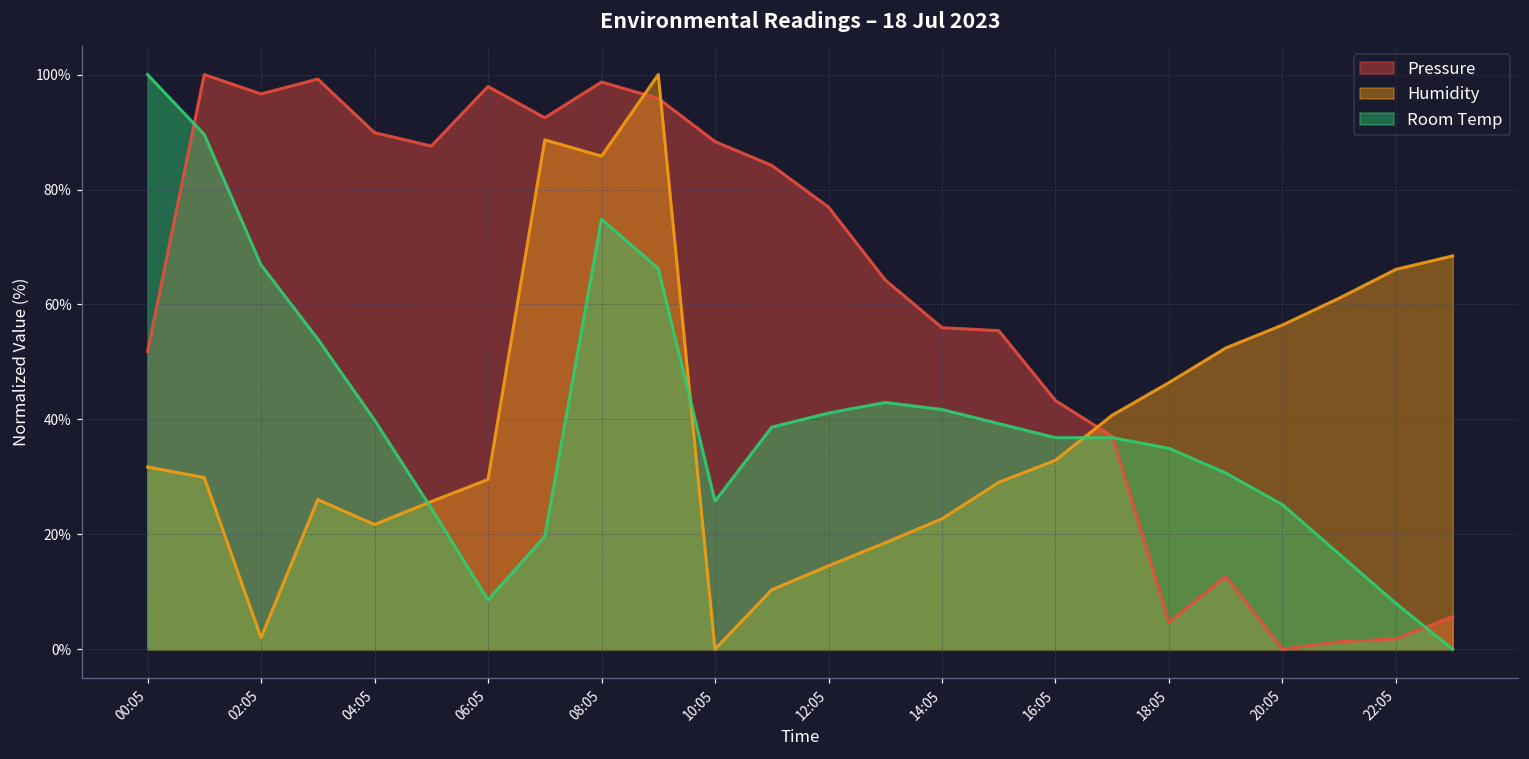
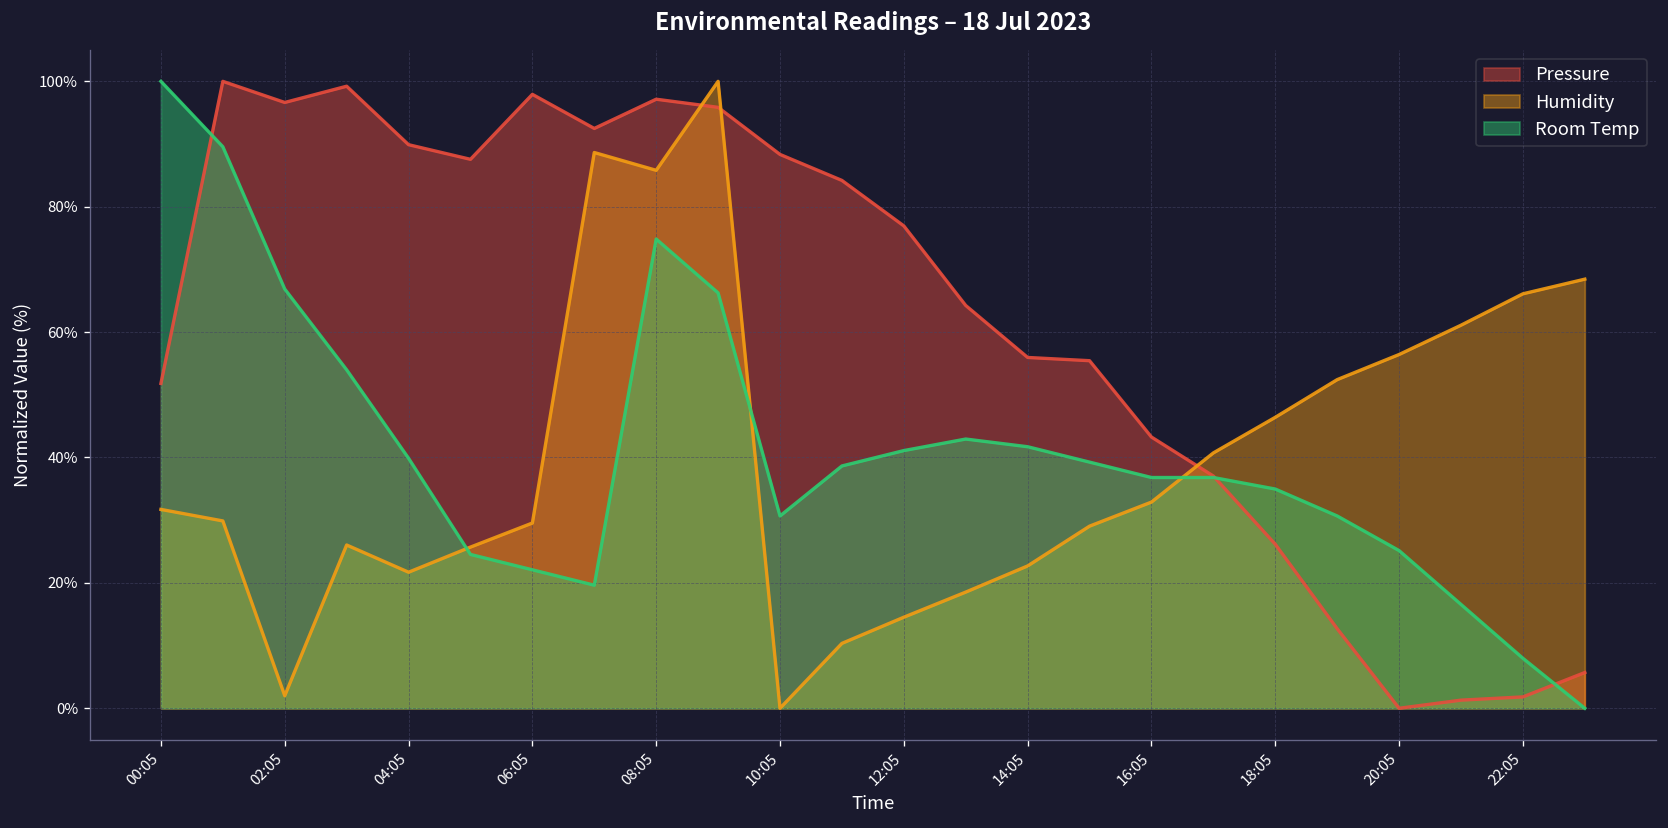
Room Temp, 06:05: 9% -> 22%
Pressure, 08:05: 99% -> 97%
Room Temp, 10:05: 26% -> 31%
Pressure, 18:05: 5% -> 26%
